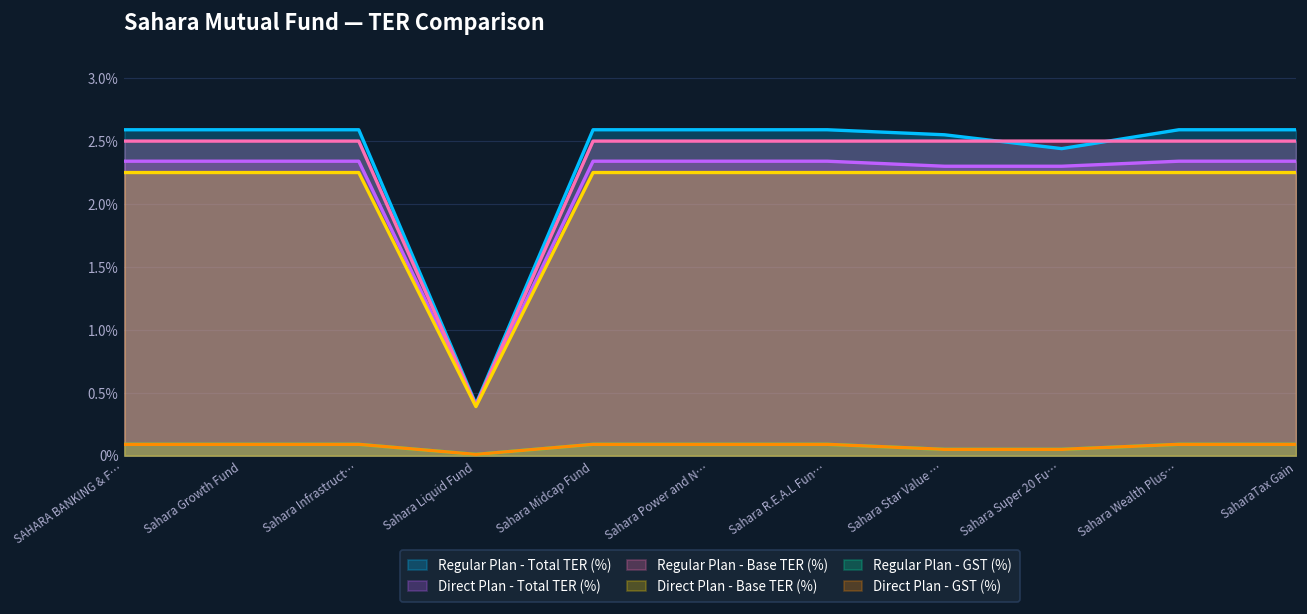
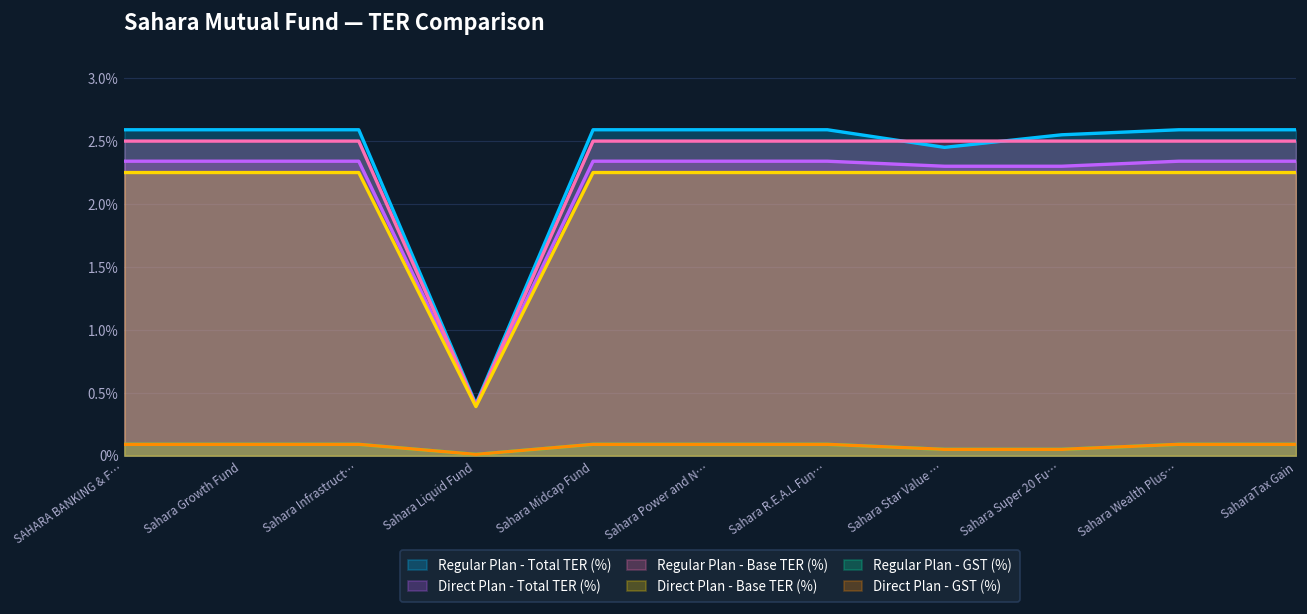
Regular Plan - Total TER (%), Sahara Star Value …: 2.55% -> 2.45%
Regular Plan - Total TER (%), Sahara Super 20 Fu…: 2.44% -> 2.55%
